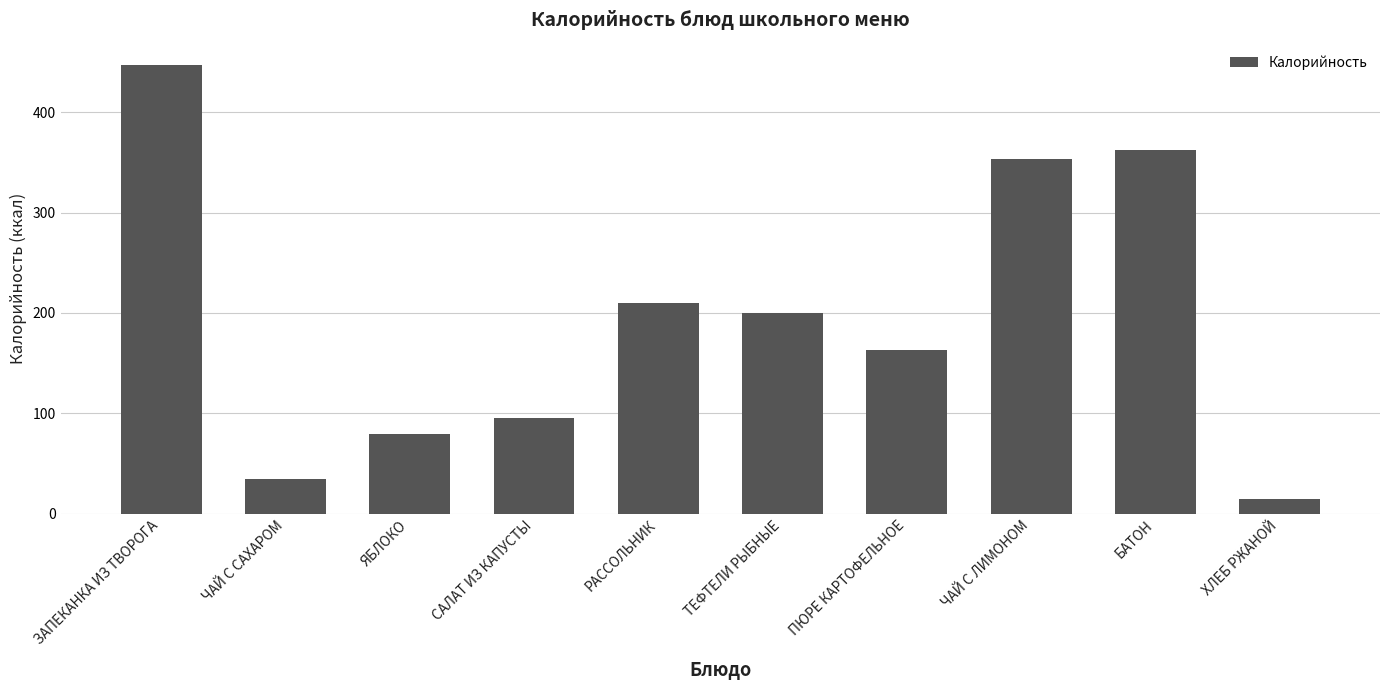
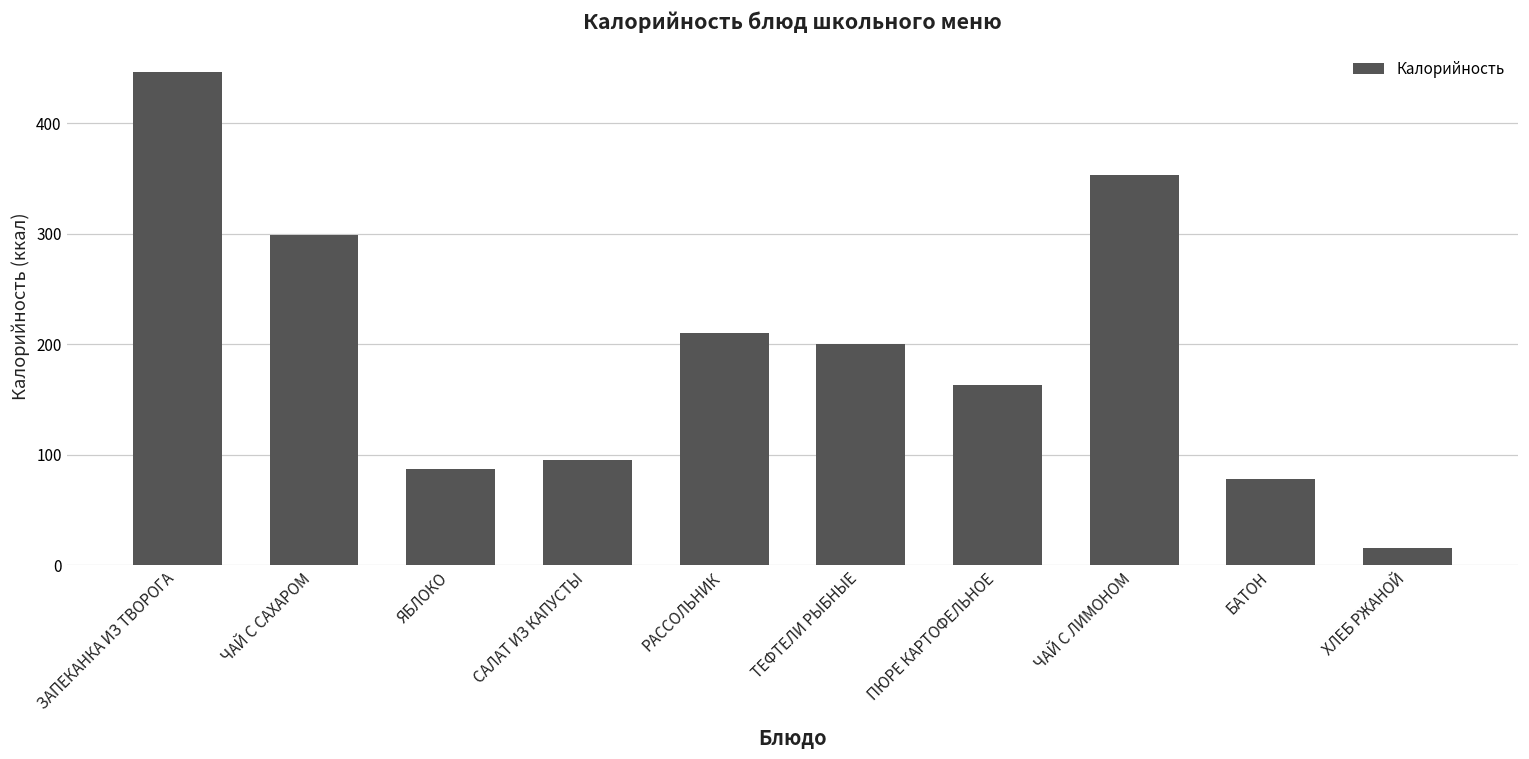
ЧАЙ С САХАРОМ: 35 -> 299
ЯБЛОКО: 79 -> 87
БАТОН: 362 -> 78
